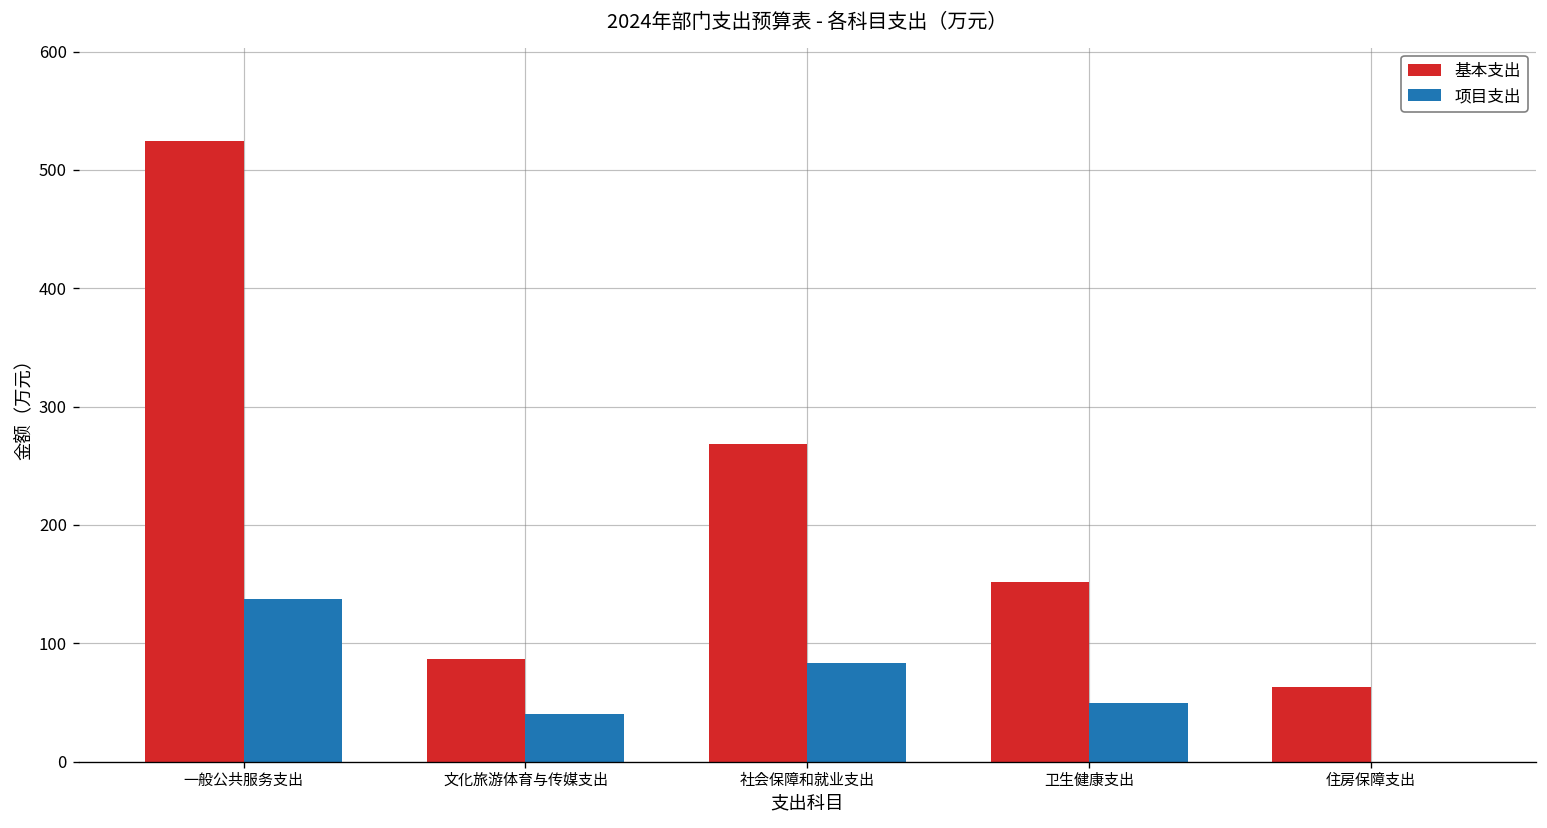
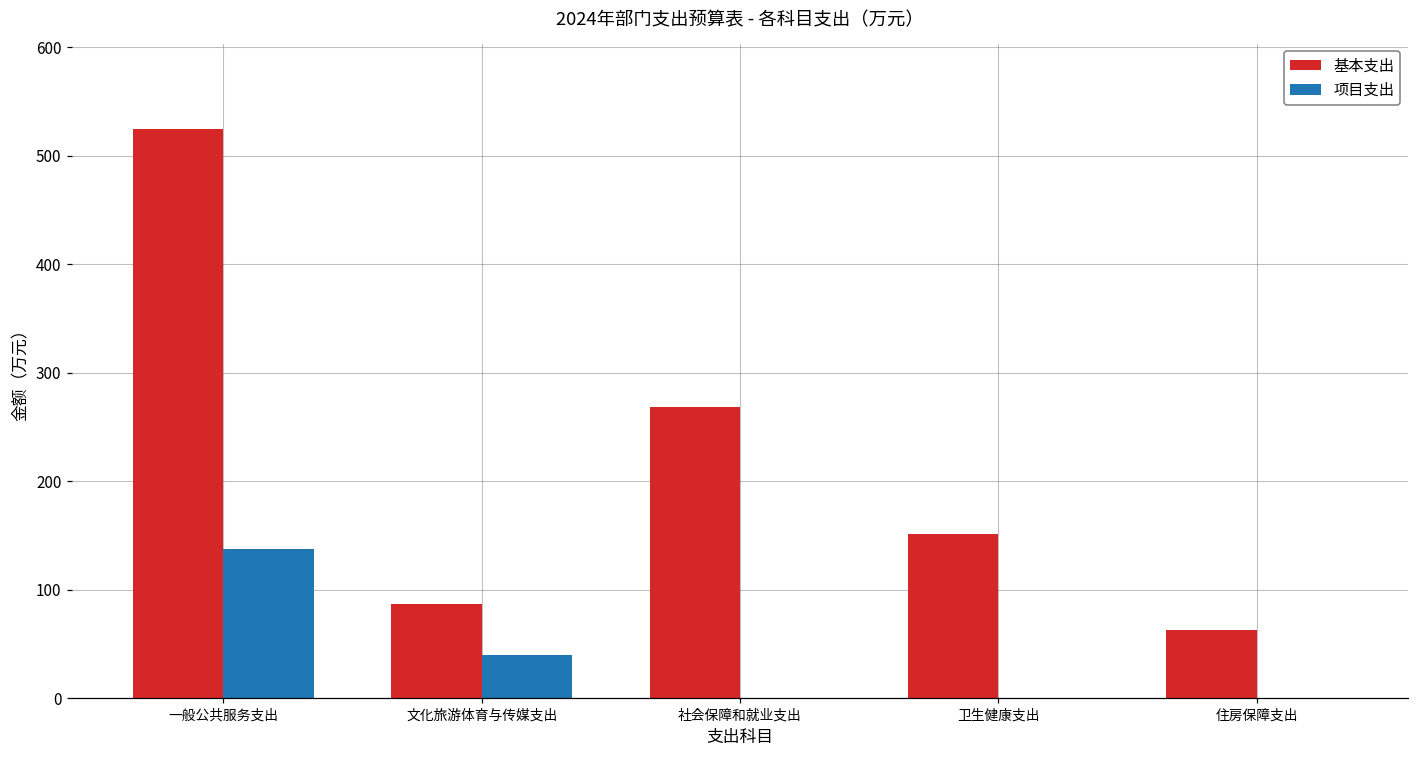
项目支出, 社会保障和就业支出: 80 -> 0
项目支出, 卫生健康支出: 50 -> 0
